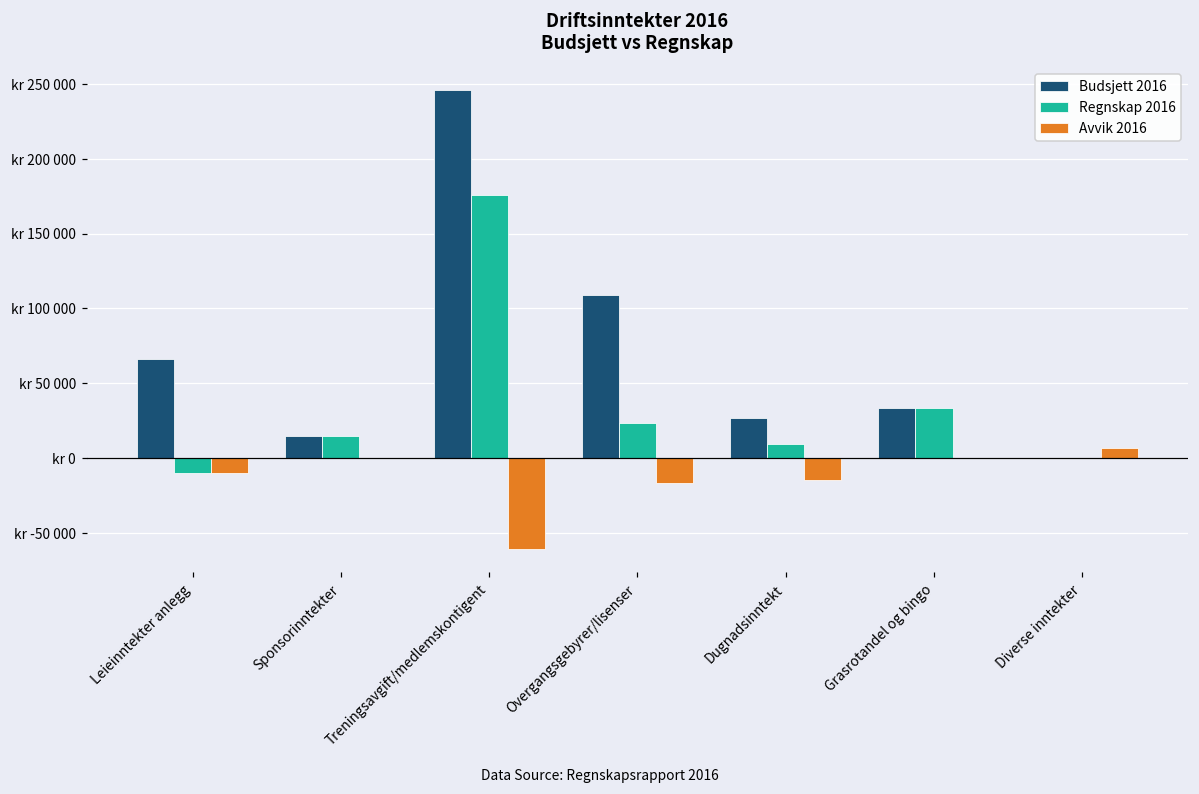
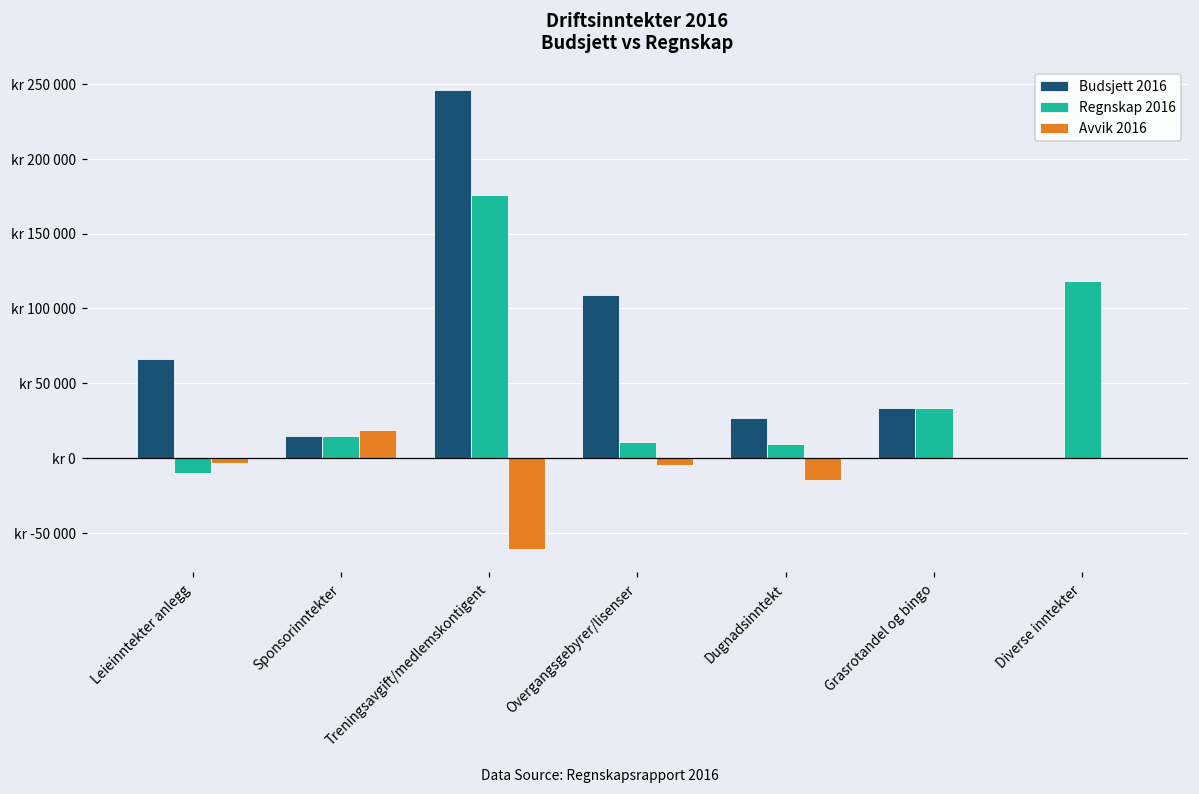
Avvik 2016, Leieinntekter anlegg: kr -10000 -> kr -4000
Avvik 2016, Sponsorinntekter: kr 0 -> kr 19000
Regnskap 2016, Overgangsgebyrer/lisenser: kr 23000 -> kr 11000
Avvik 2016, Overgangsgebyrer/lisenser: kr -17000 -> kr -5000
Regnskap 2016, Diverse inntekter: kr 0 -> kr 118000
Avvik 2016, Diverse inntekter: kr 7000 -> kr 0
